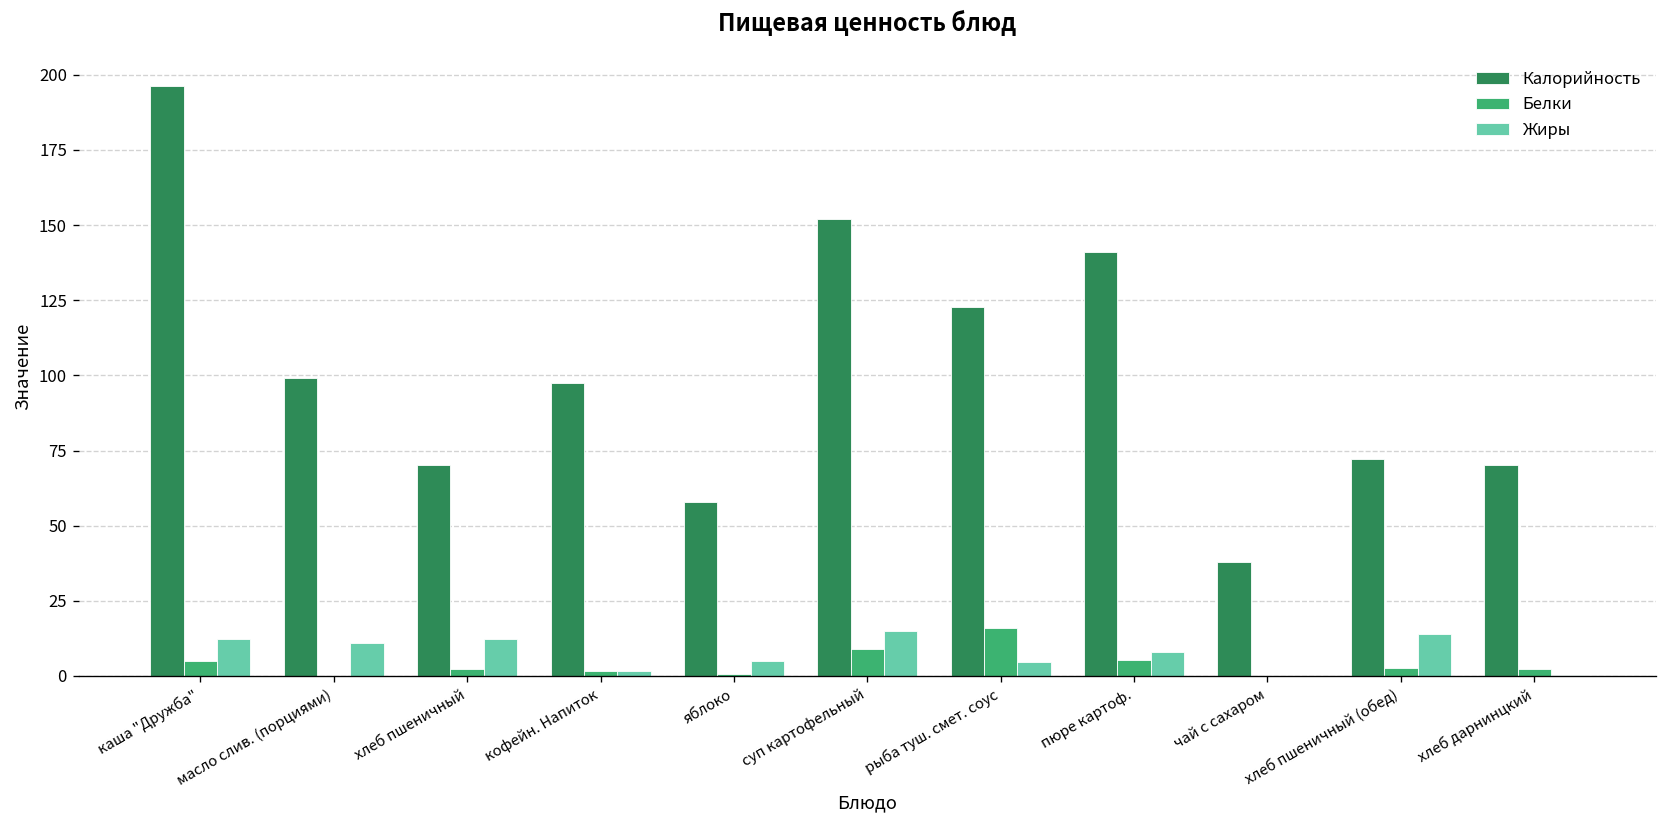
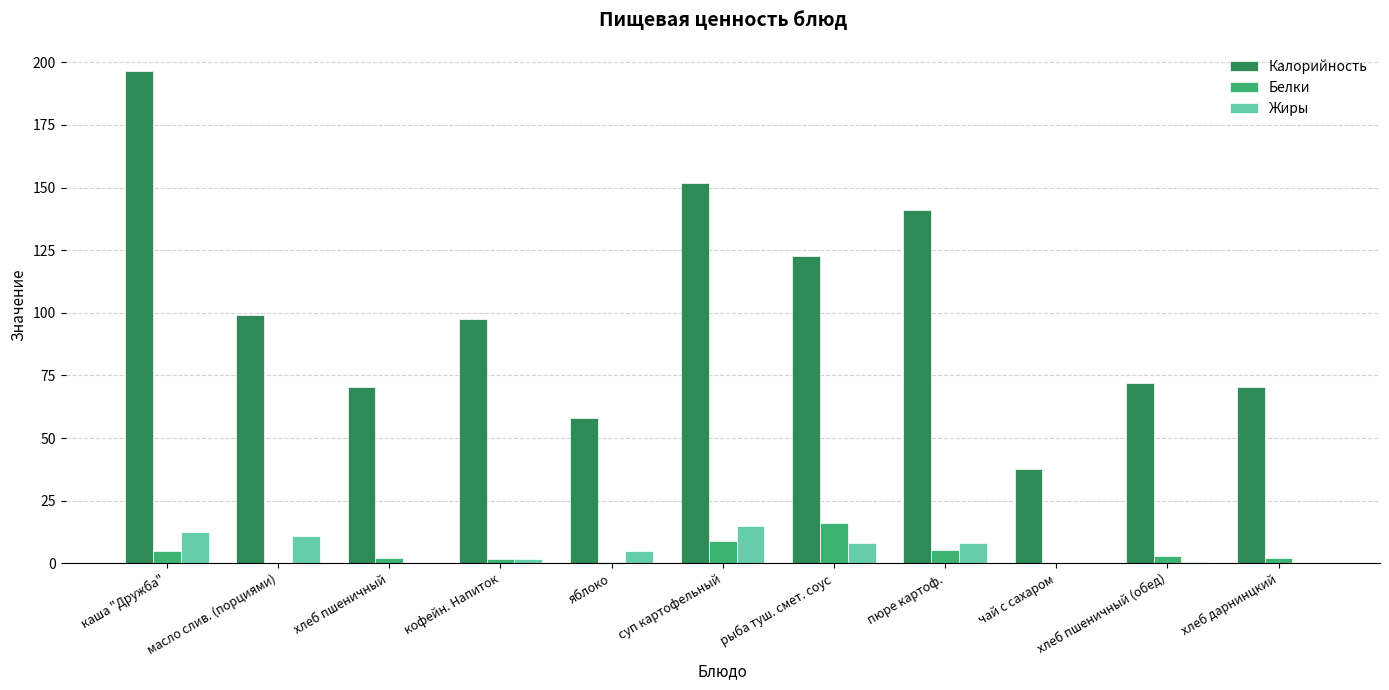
Жиры, хлеб пшеничный: 12 -> 0
Жиры, рыба туш. смет. соус: 5 -> 8
Жиры, хлеб пшеничный (обед): 14 -> 1
